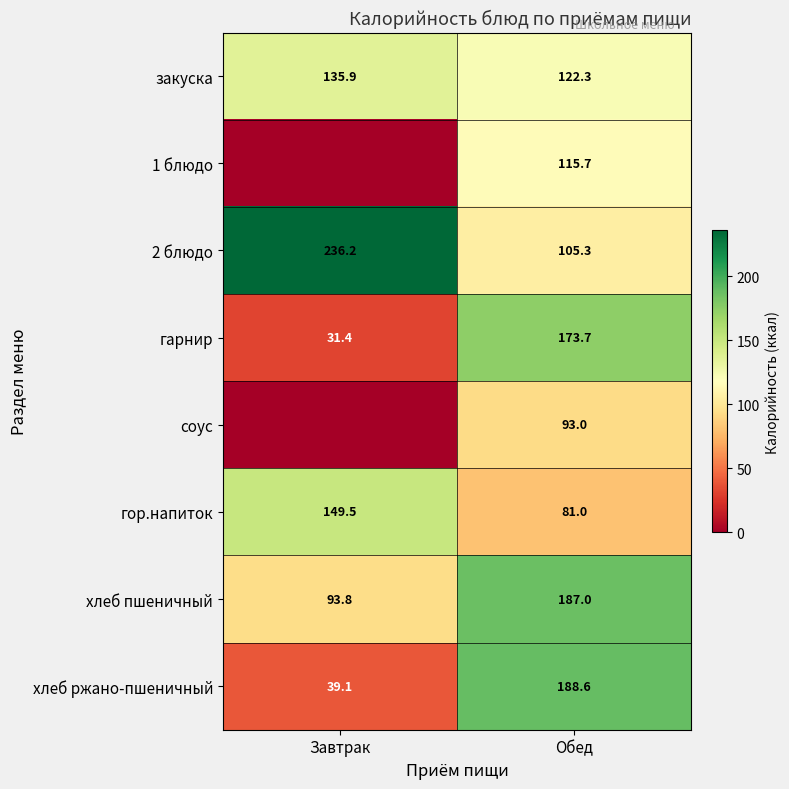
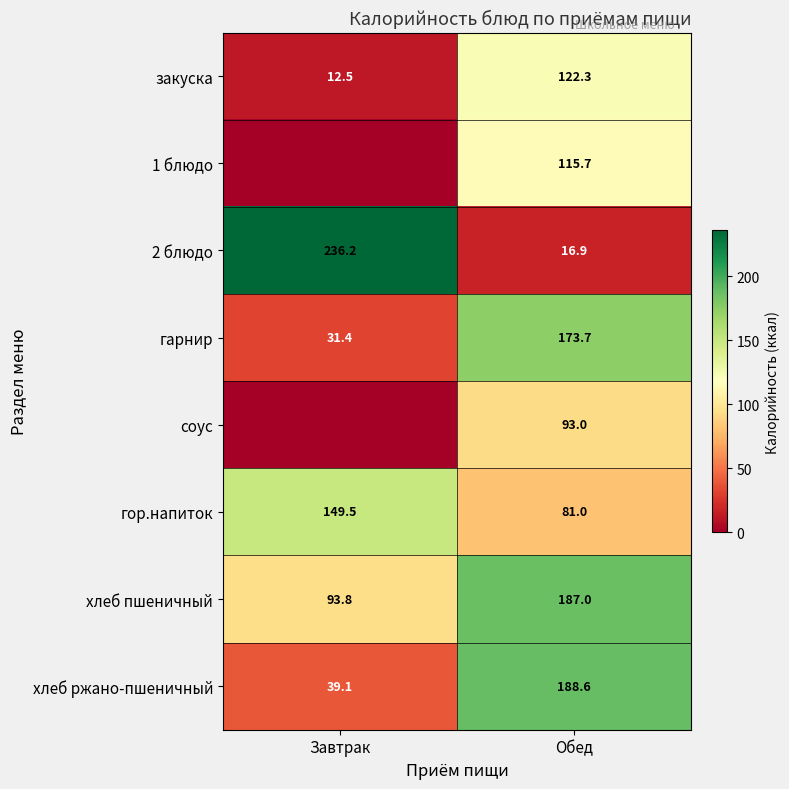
закуска, Завтрак: 135.9 -> 12.5
2 блюдо, Обед: 105.3 -> 16.9
